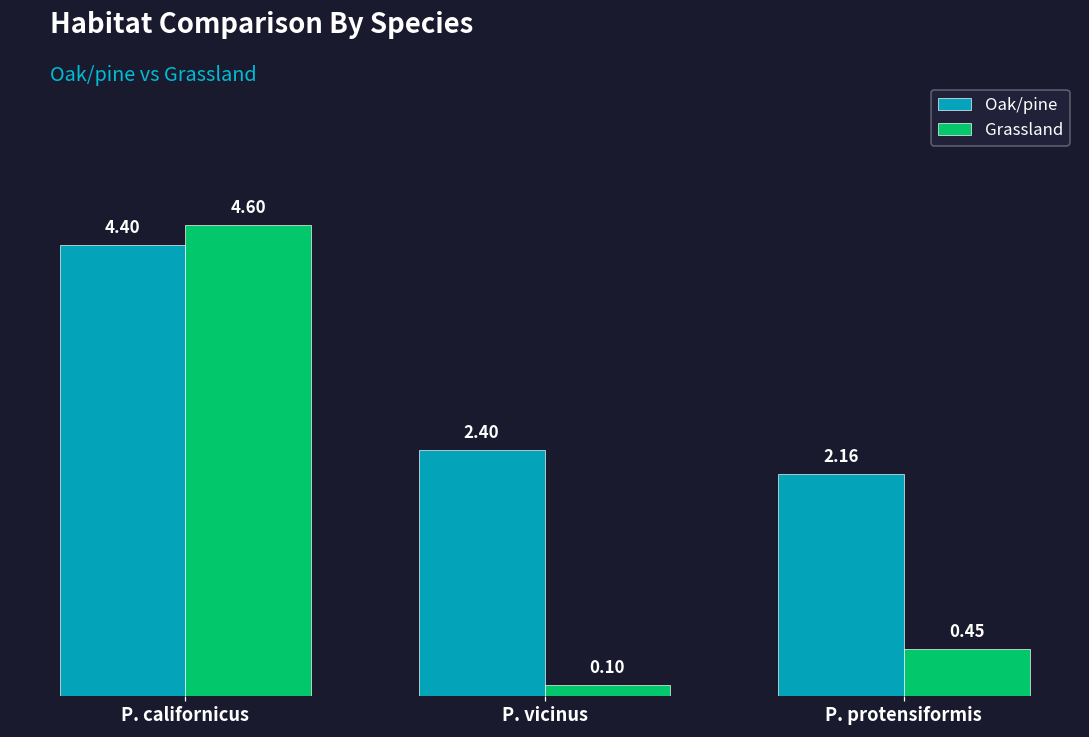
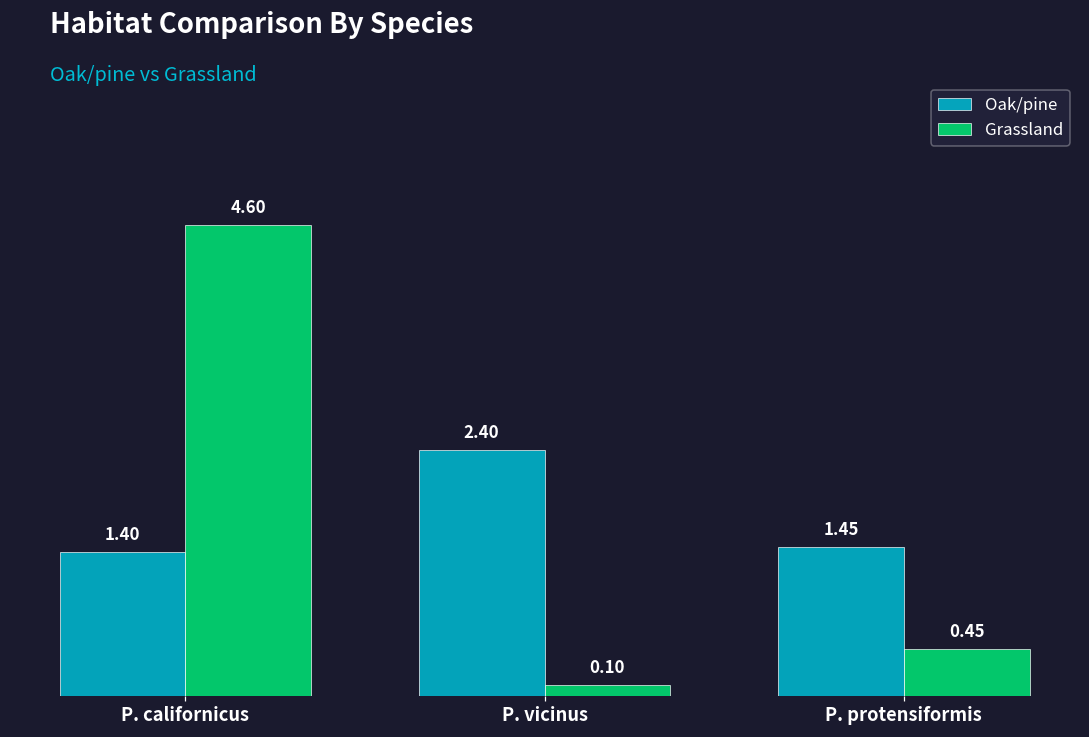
Oak/pine, P. californicus: 4.40 -> 1.40
Oak/pine, P. protensiformis: 2.16 -> 1.45
